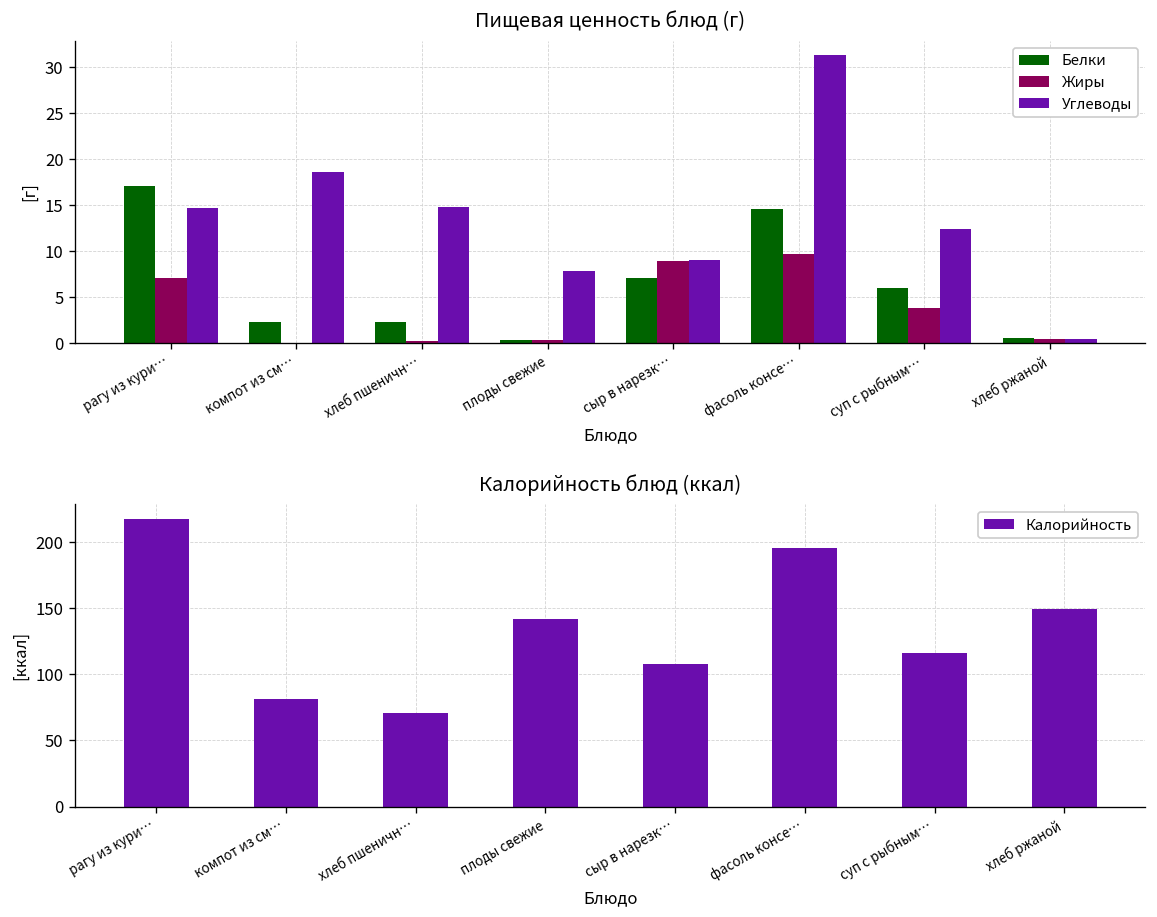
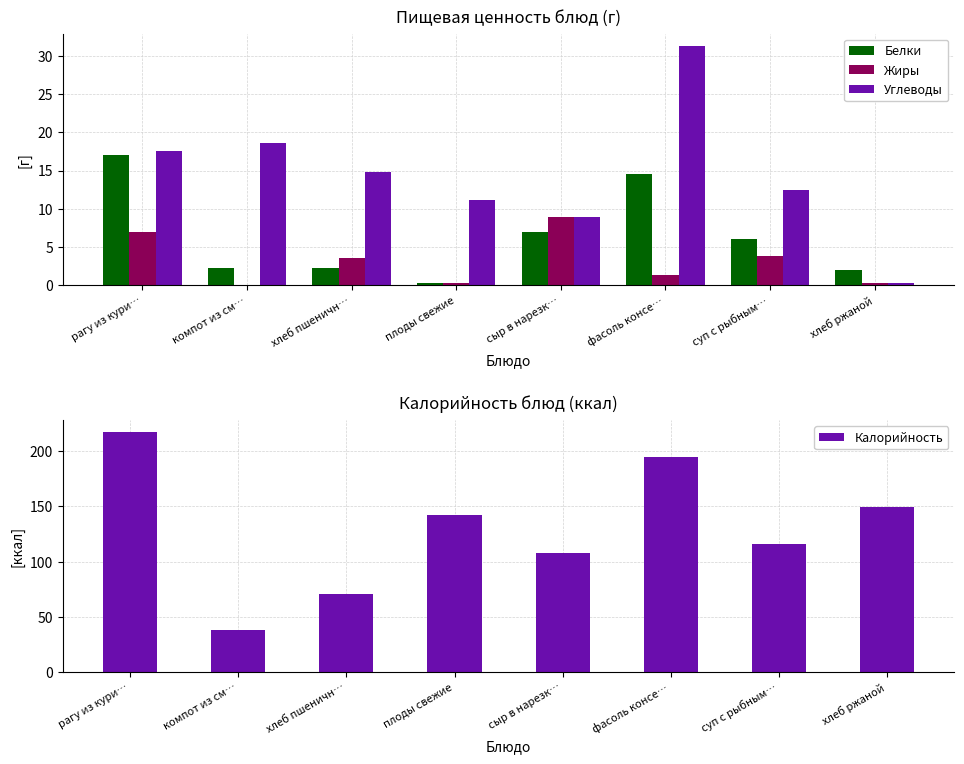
Пищевая ценность блюд (г), Углеводы, рагу из кури…: 15 -> 18
Пищевая ценность блюд (г), Жиры, хлеб пшеничн…: 0 -> 4
Пищевая ценность блюд (г), Углеводы, плоды свежие: 8 -> 11
Пищевая ценность блюд (г), Жиры, фасоль консе…: 10 -> 1
Пищевая ценность блюд (г), Белки, хлеб ржаной: 1 -> 2
Калорийность блюд (ккал), компот из см…: 81 -> 38
